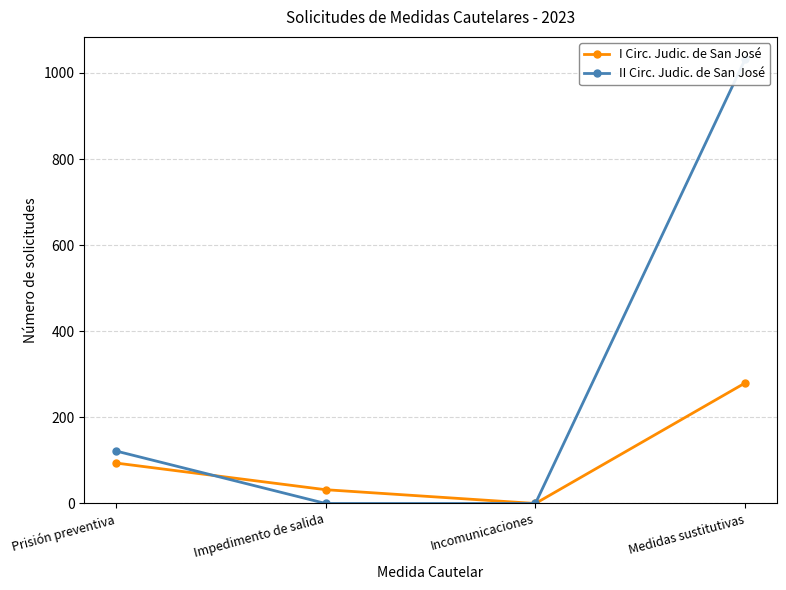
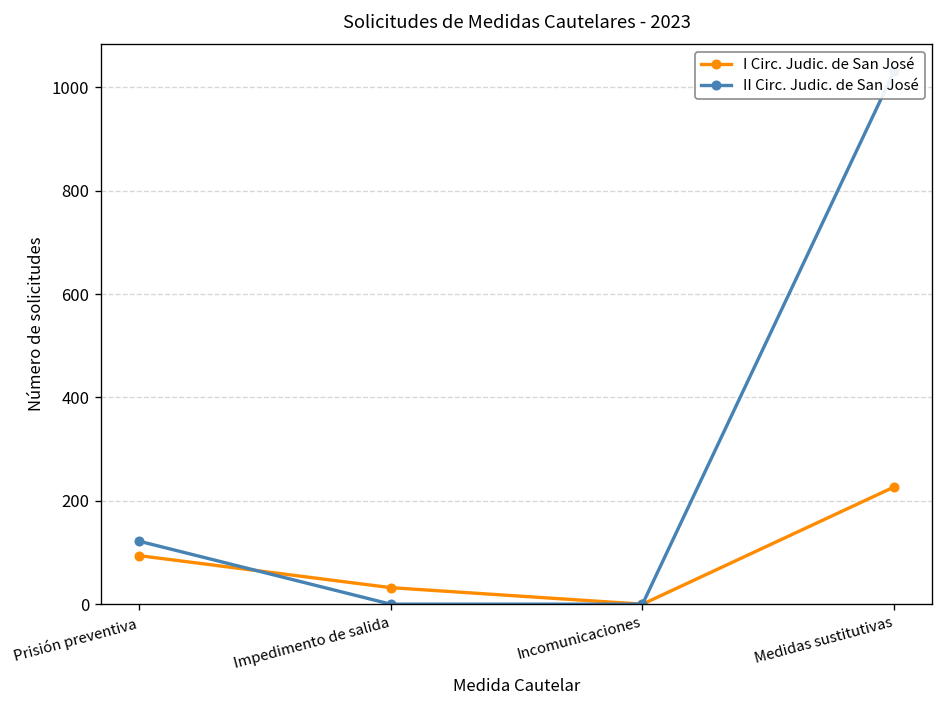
I Circ. Judic. de San José, Medidas sustitutivas: 280 -> 230
